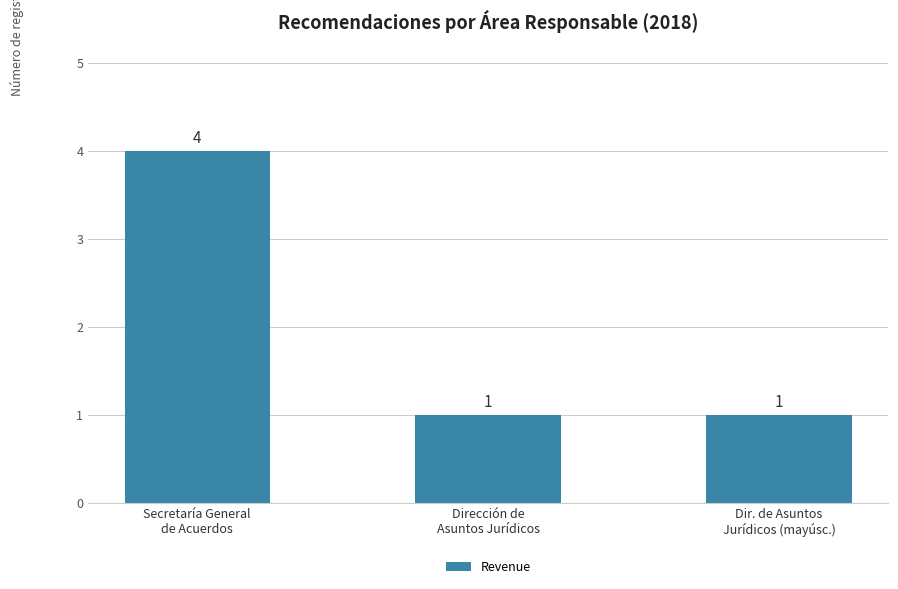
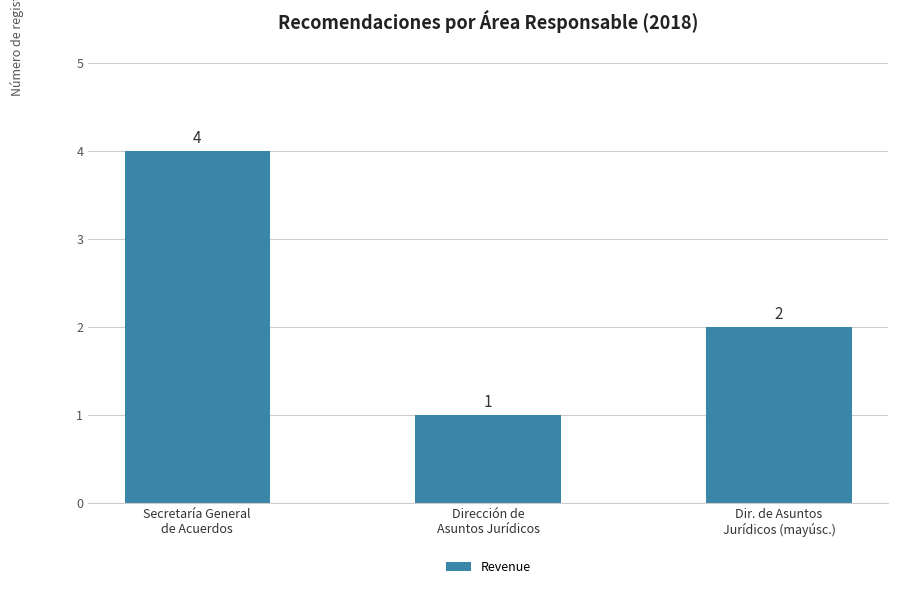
Dir. de Asuntos Jurídicos (mayúsc.): 1 -> 2
